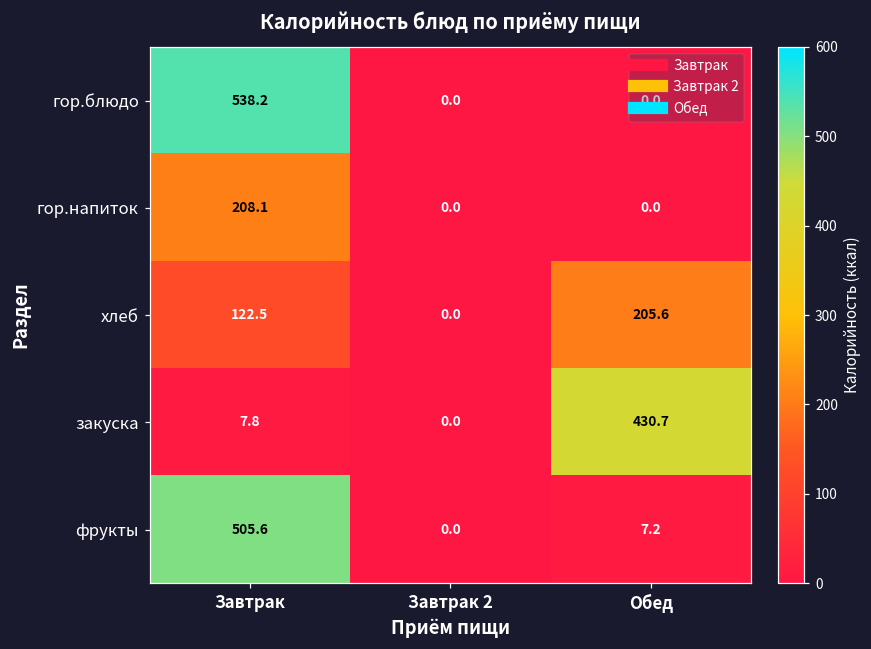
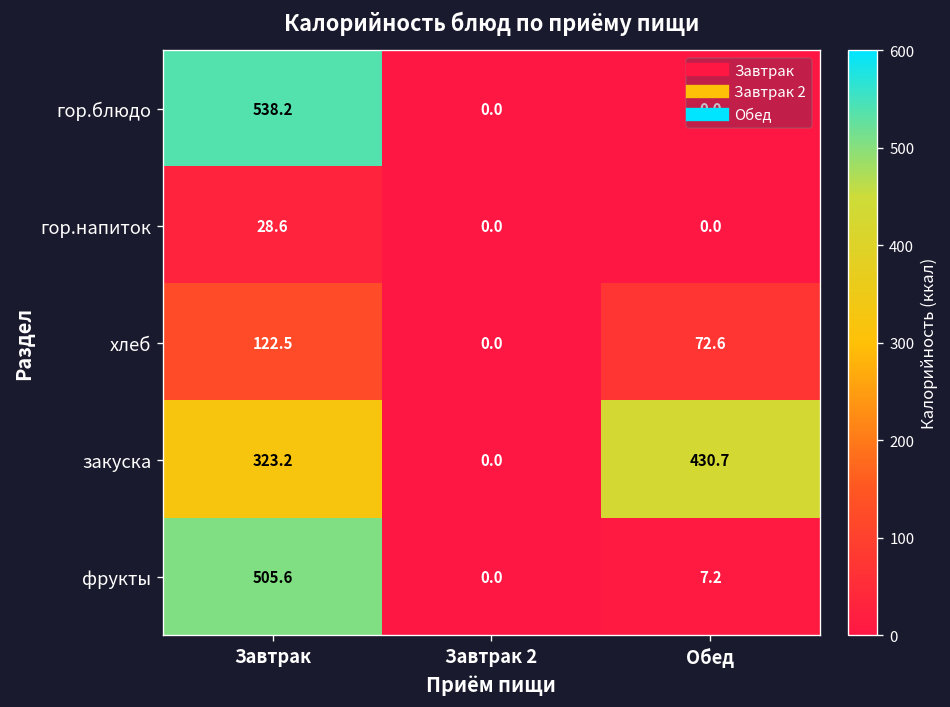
гор.напиток, Завтрак: 208.1 -> 28.6
хлеб, Обед: 205.6 -> 72.6
закуска, Завтрак: 7.8 -> 323.2
